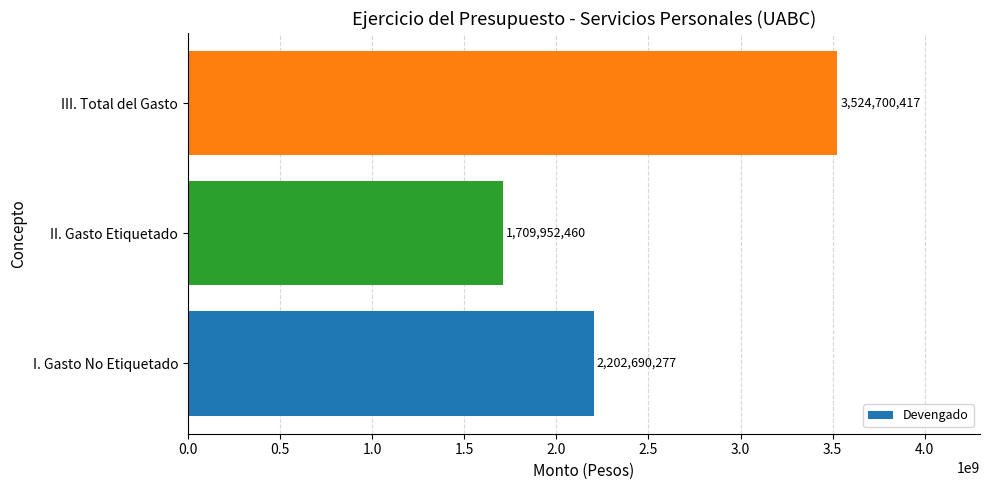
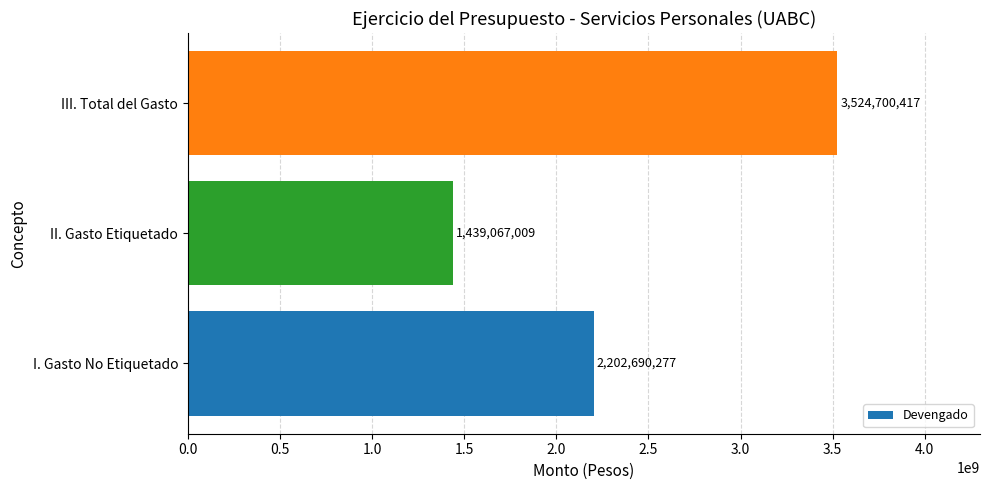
II. Gasto Etiquetado: 1,709,952,460 -> 1,439,067,009
